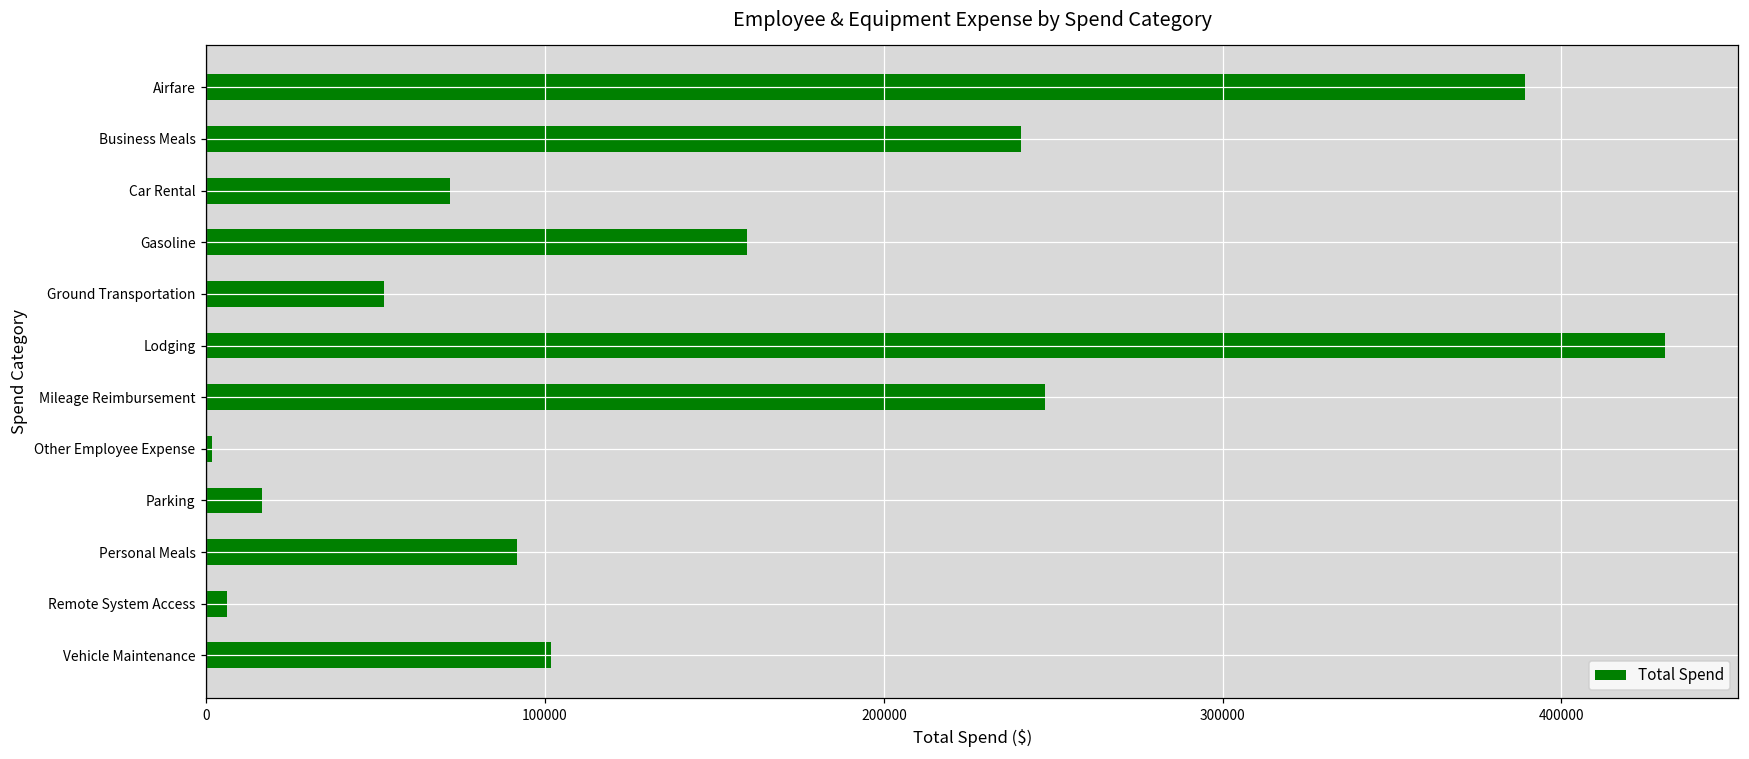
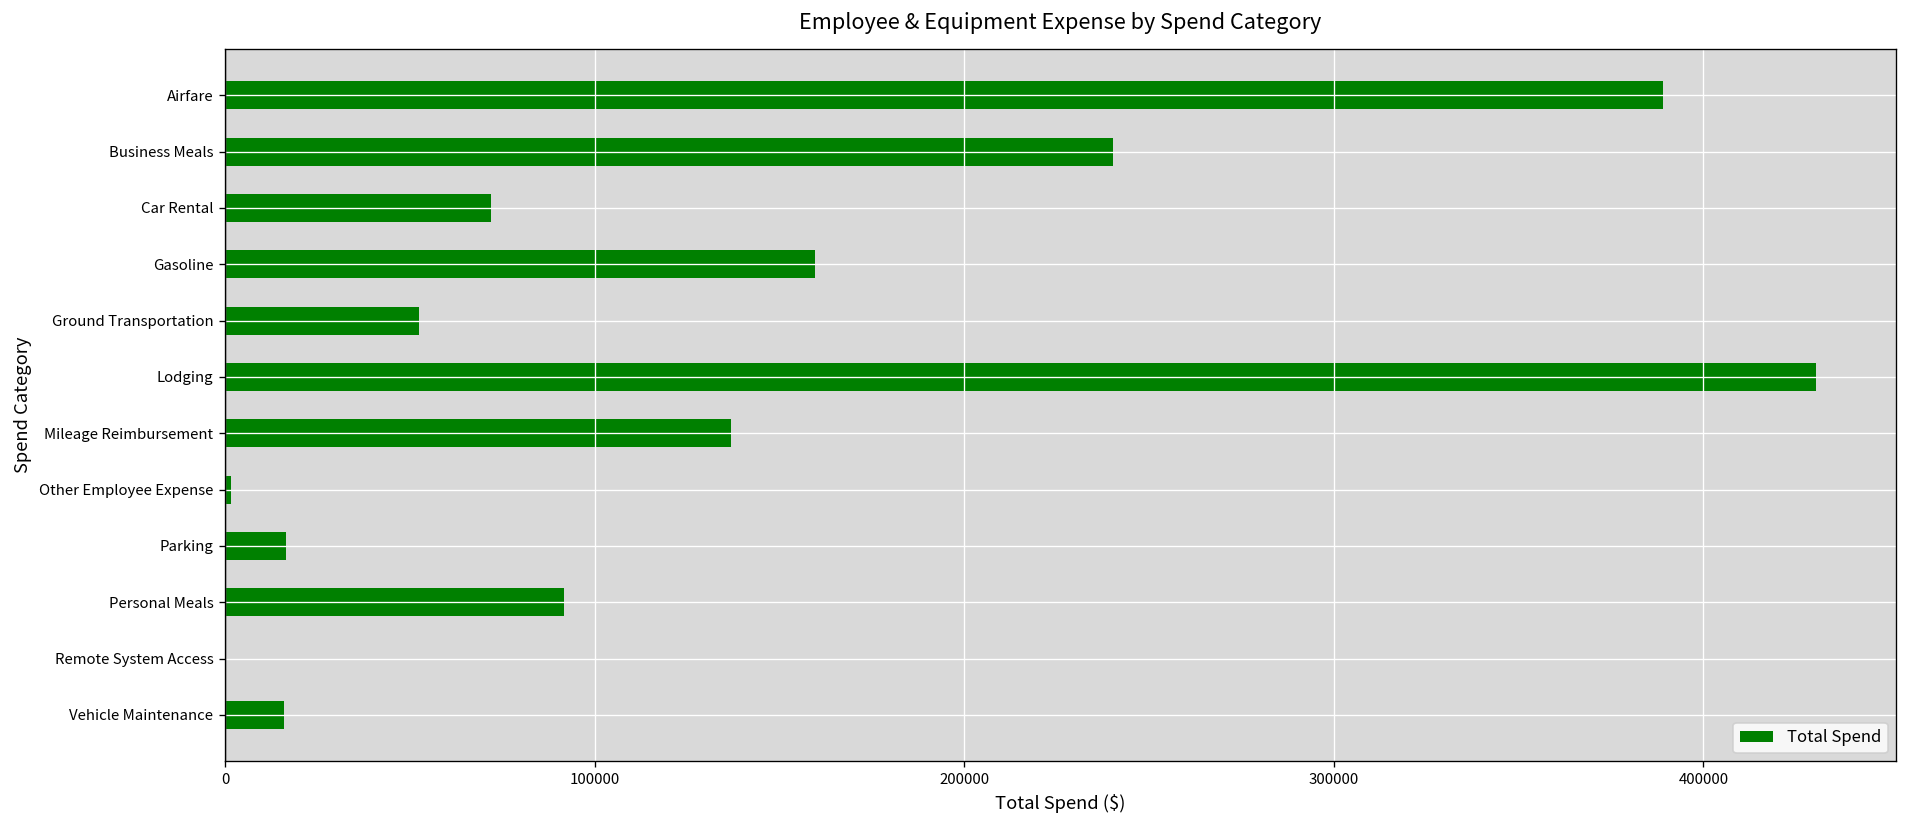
Mileage Reimbursement: 248000 -> 137000
Remote System Access: 6000 -> 0
Vehicle Maintenance: 102000 -> 16000
